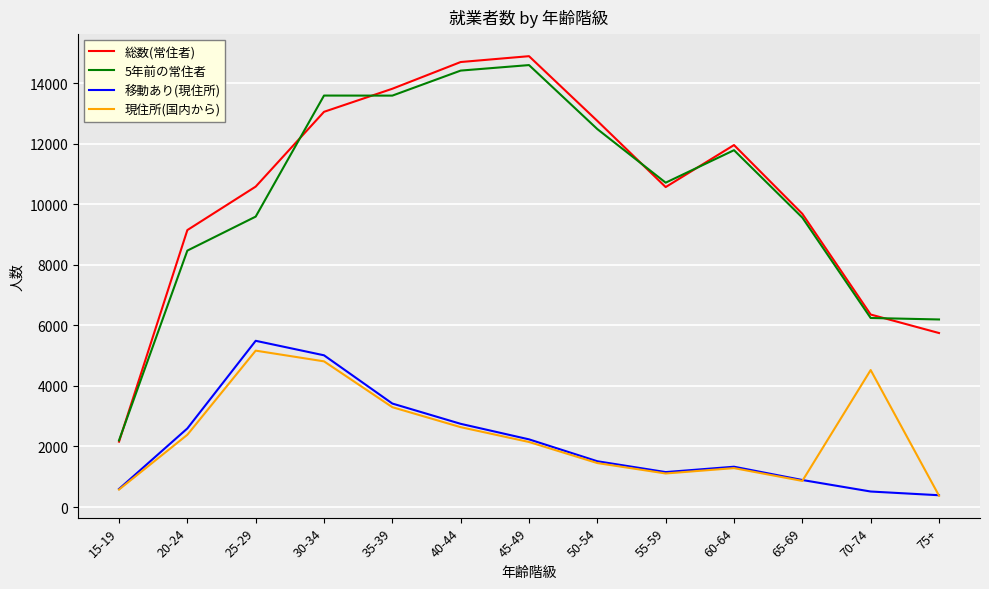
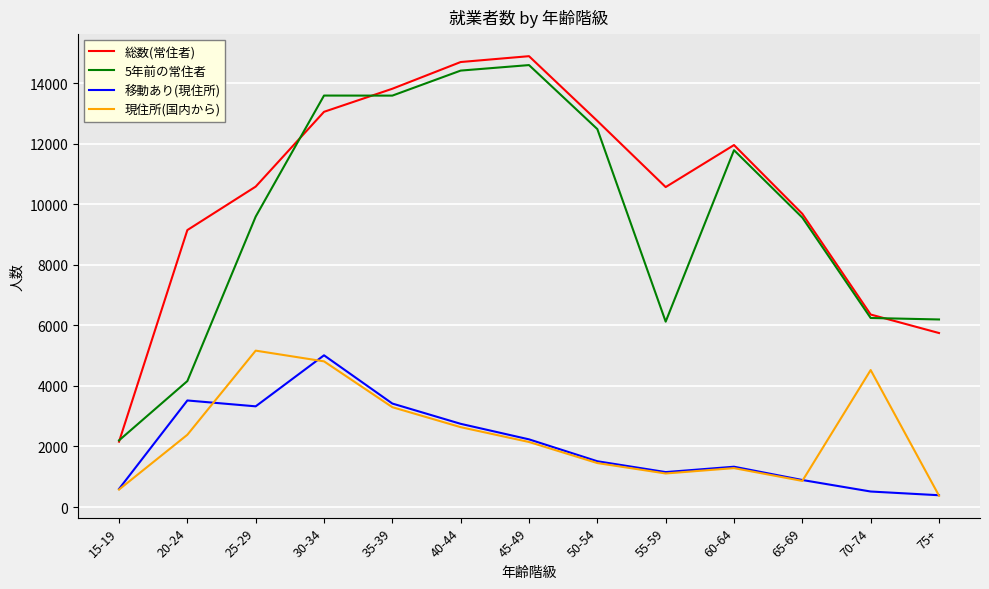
5年前の常住者, 20-24: 8500 -> 4200
移動あり(現住所), 20-24: 2600 -> 3500
移動あり(現住所), 25-29: 5500 -> 3300
5年前の常住者, 55-59: 10700 -> 6100
